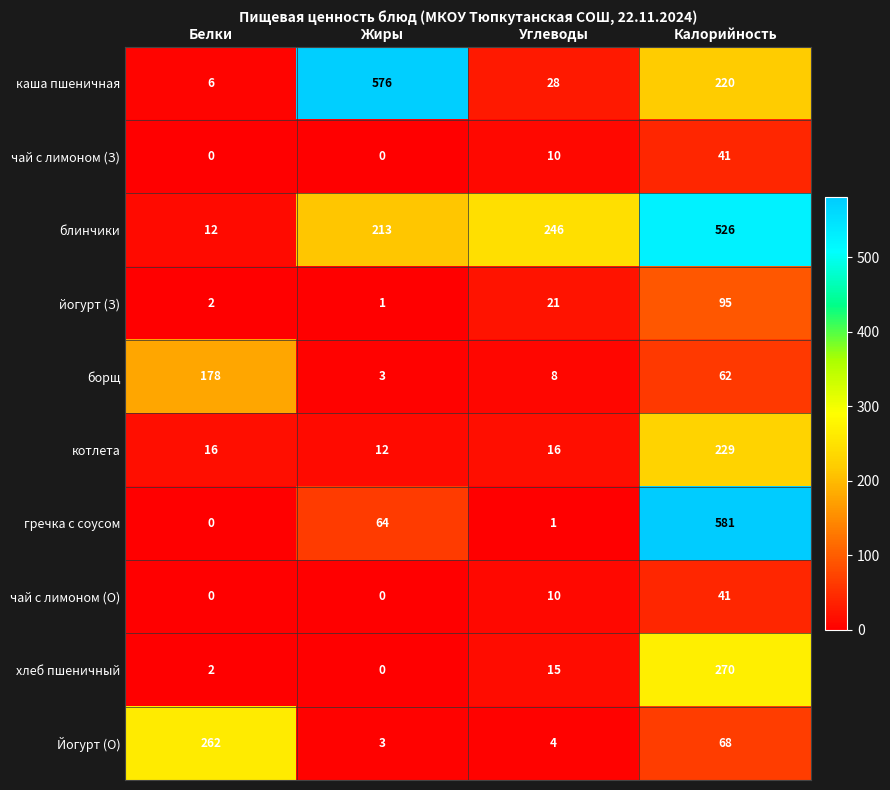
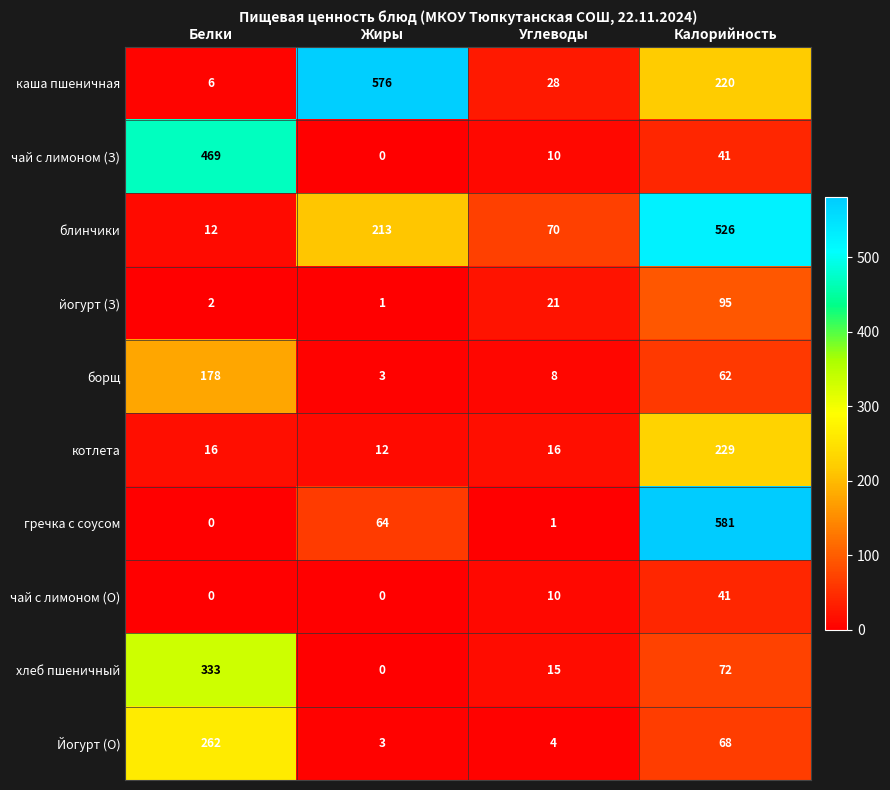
чай с лимоном (З), Белки: 0 -> 469
блинчики, Углеводы: 246 -> 70
хлеб пшеничный, Белки: 2 -> 333
хлеб пшеничный, Калорийность: 270 -> 72
